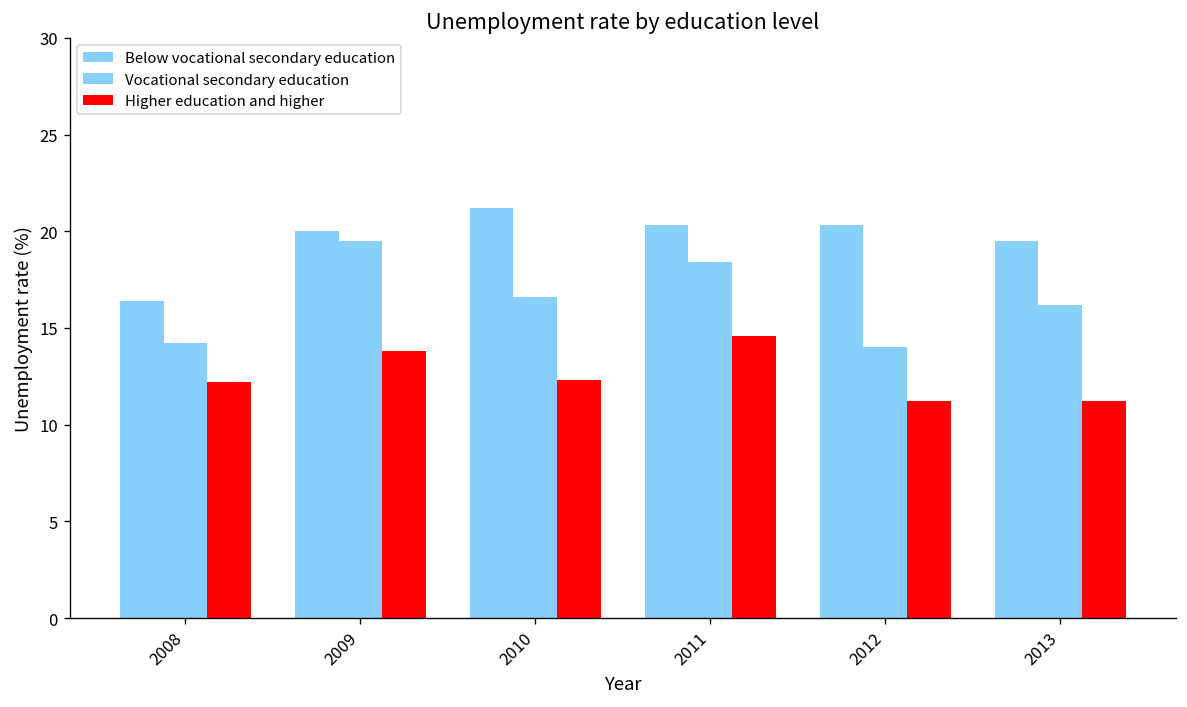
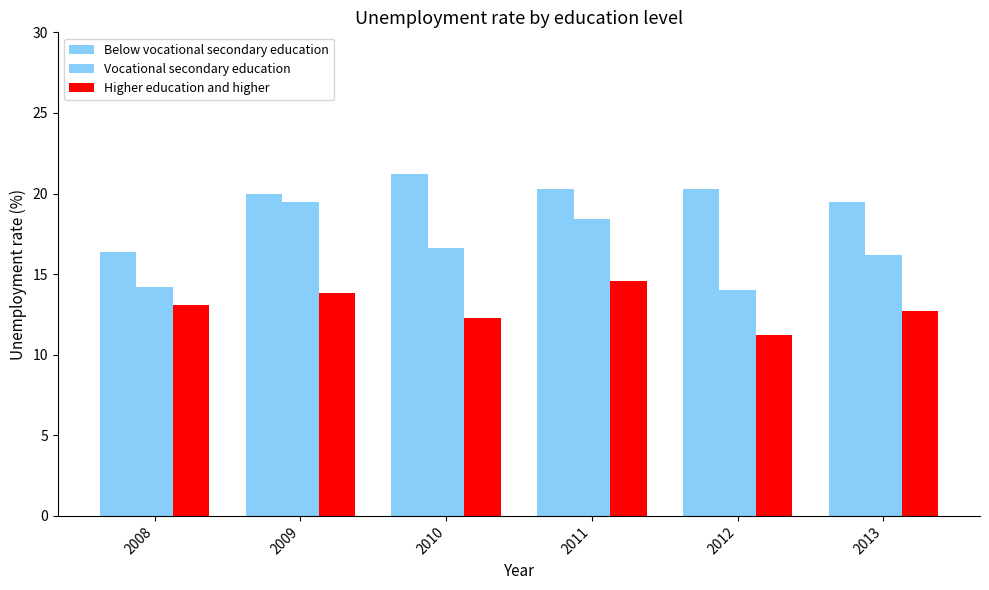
Higher education and higher, 2008: 12.2 -> 13.1
Higher education and higher, 2013: 11.2 -> 12.7
